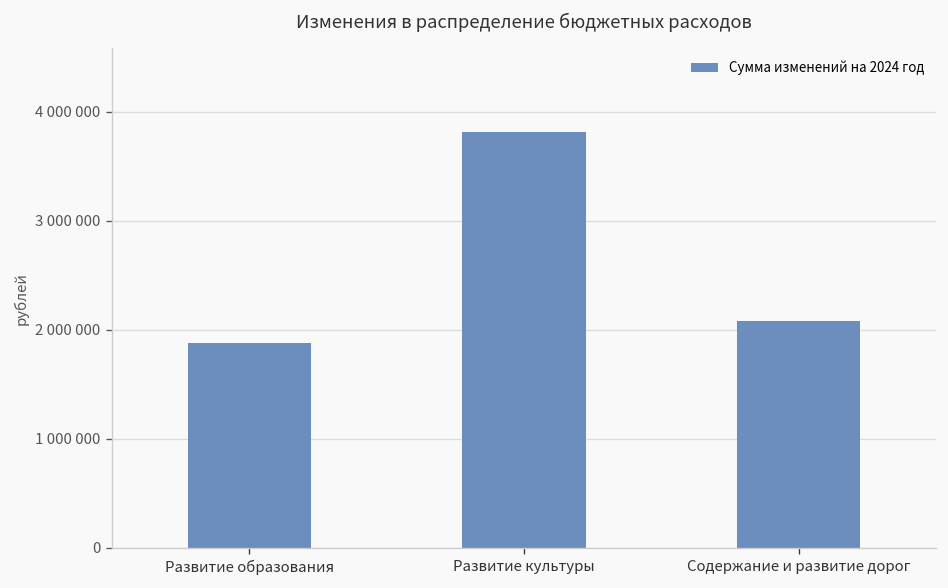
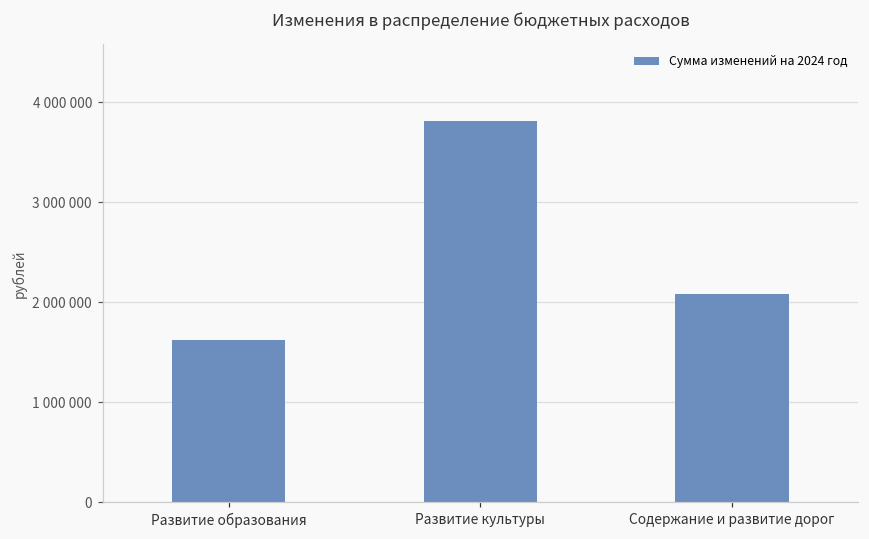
Развитие образования: 1900000 -> 1600000
